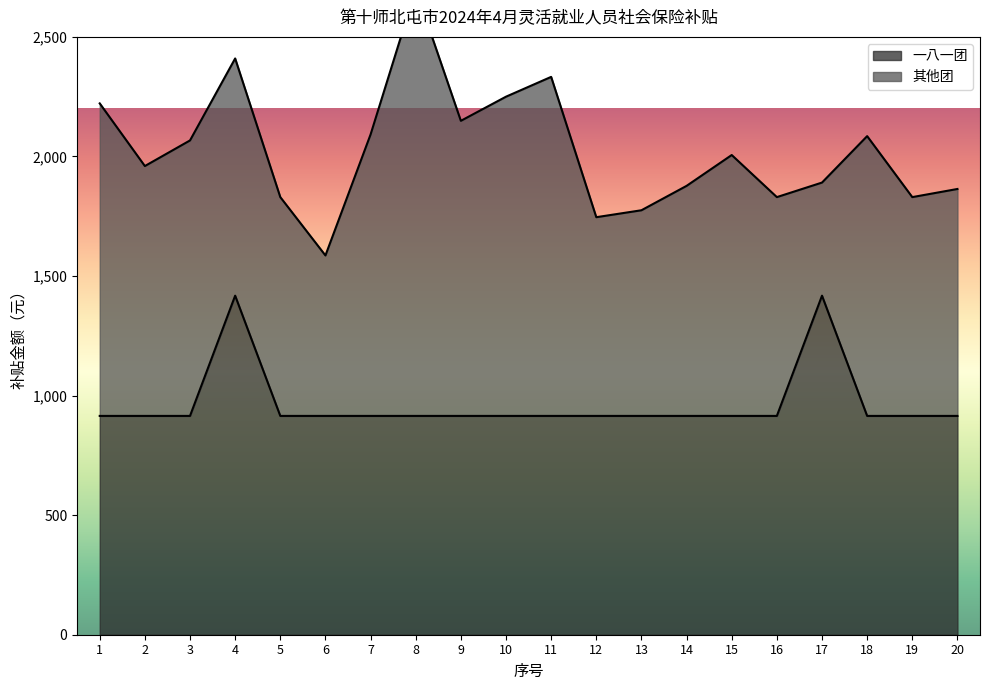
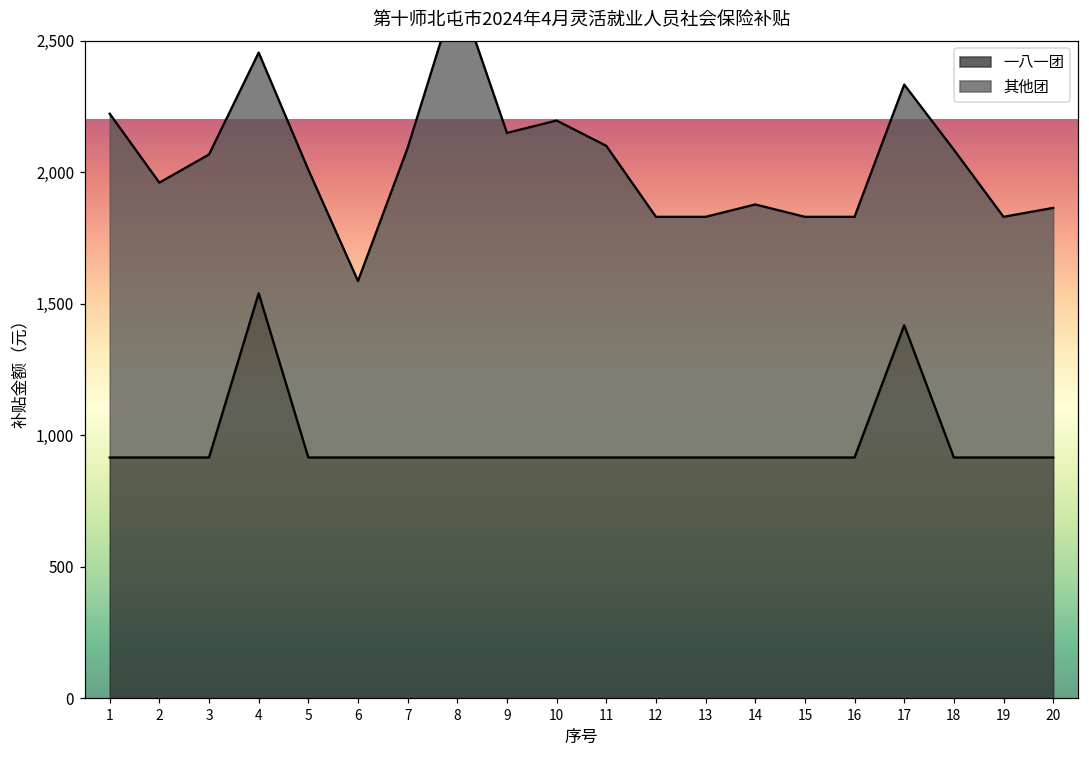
一八一团, 4: 1,420 -> 1,540
其他团, 4: 990 -> 920
其他团, 5: 920 -> 1,090
其他团, 10: 1,340 -> 1,280
其他团, 11: 1,420 -> 1,190
其他团, 12: 830 -> 920
其他团, 13: 860 -> 920
其他团, 15: 1,090 -> 920
其他团, 17: 470 -> 920
